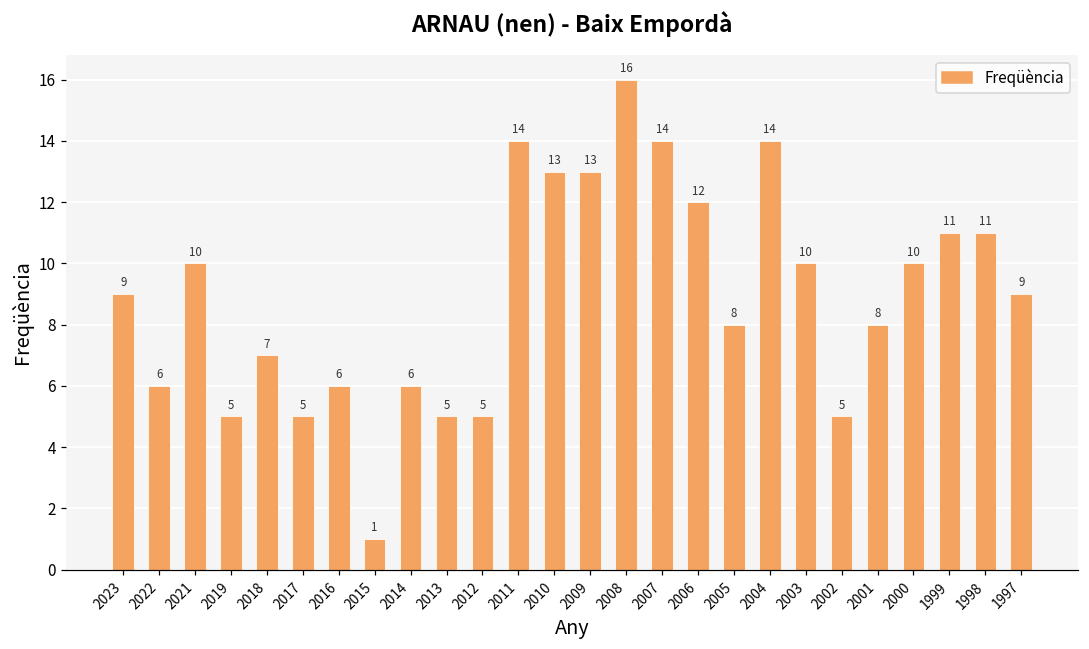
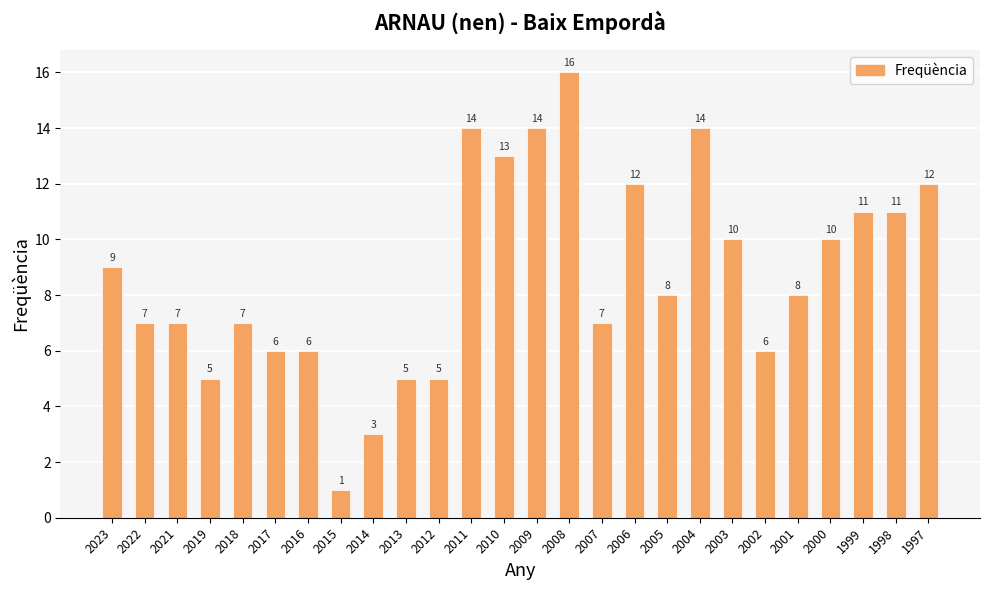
2022: 6 -> 7
2021: 10 -> 7
2017: 5 -> 6
2014: 6 -> 3
2009: 13 -> 14
2007: 14 -> 7
2002: 5 -> 6
1997: 9 -> 12
